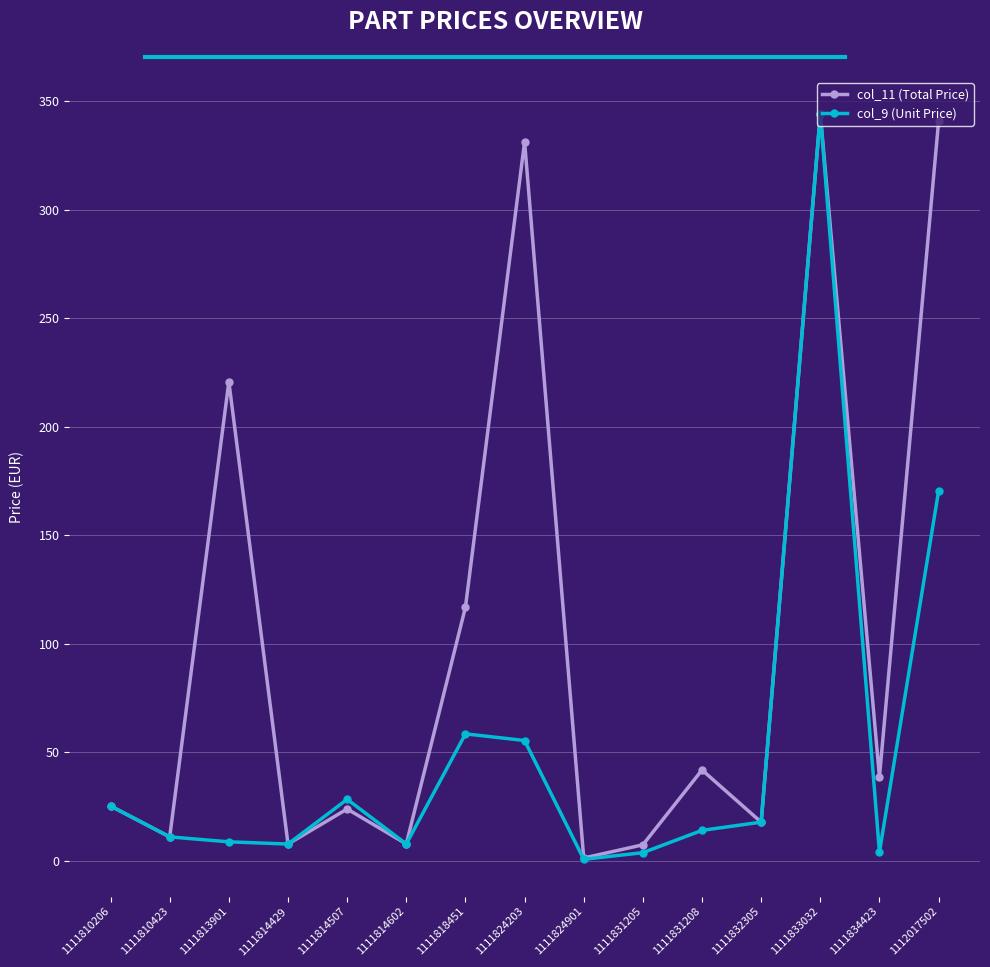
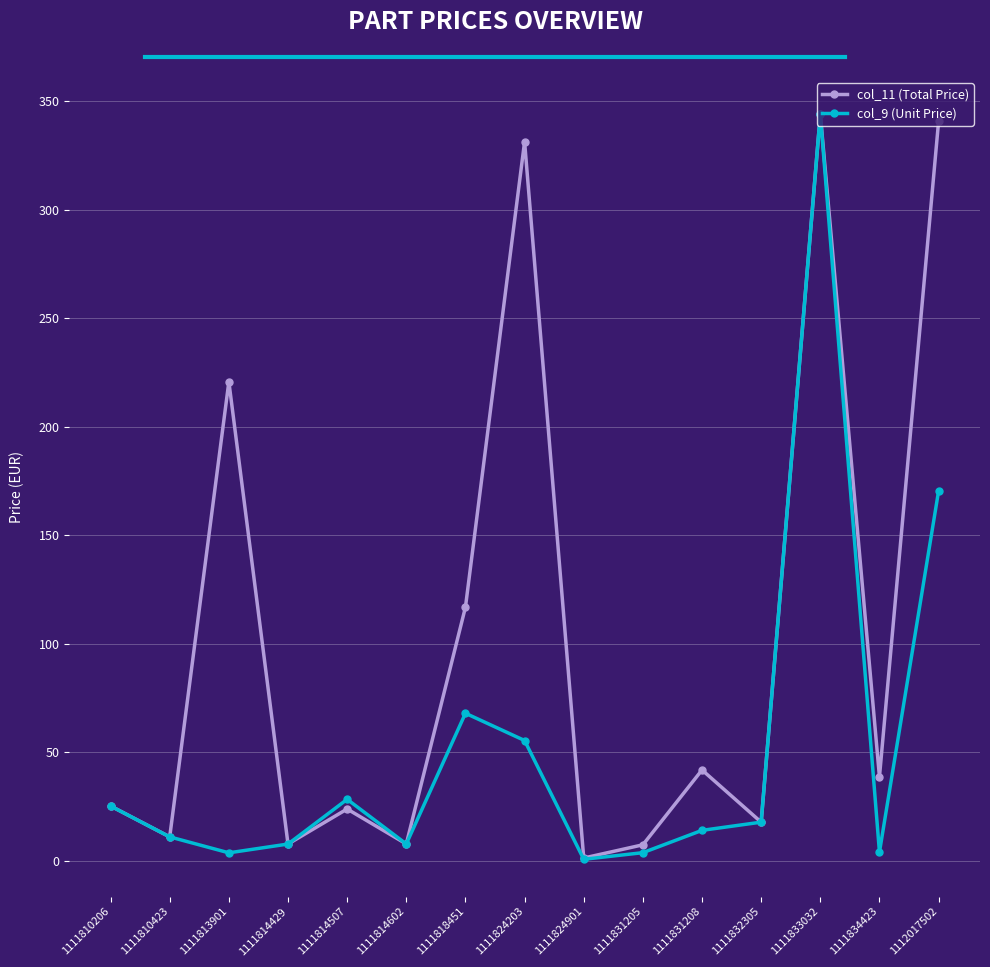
col_9 (Unit Price), 1111813901: 9 -> 4
col_9 (Unit Price), 1111818451: 58 -> 68
